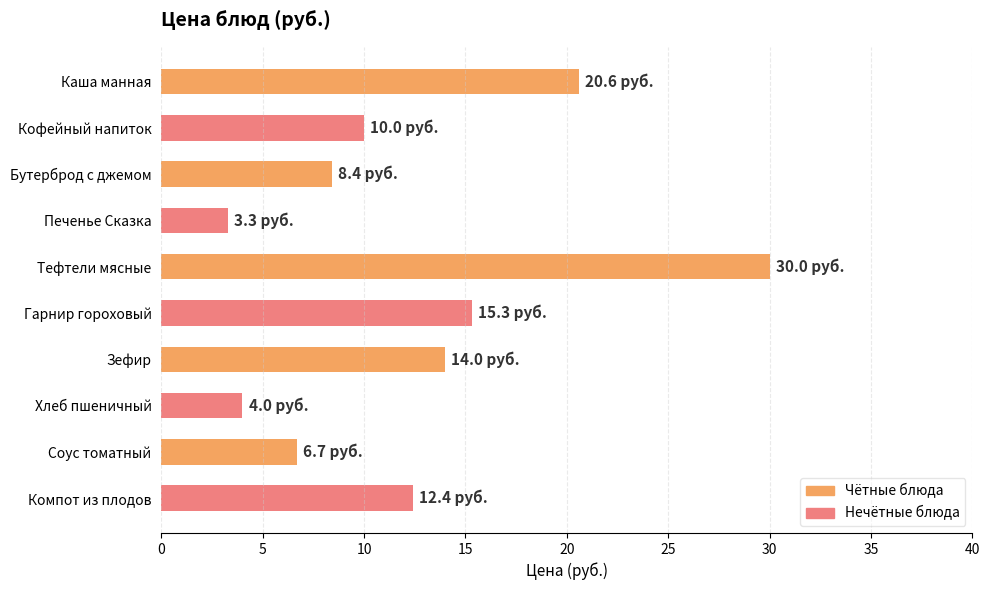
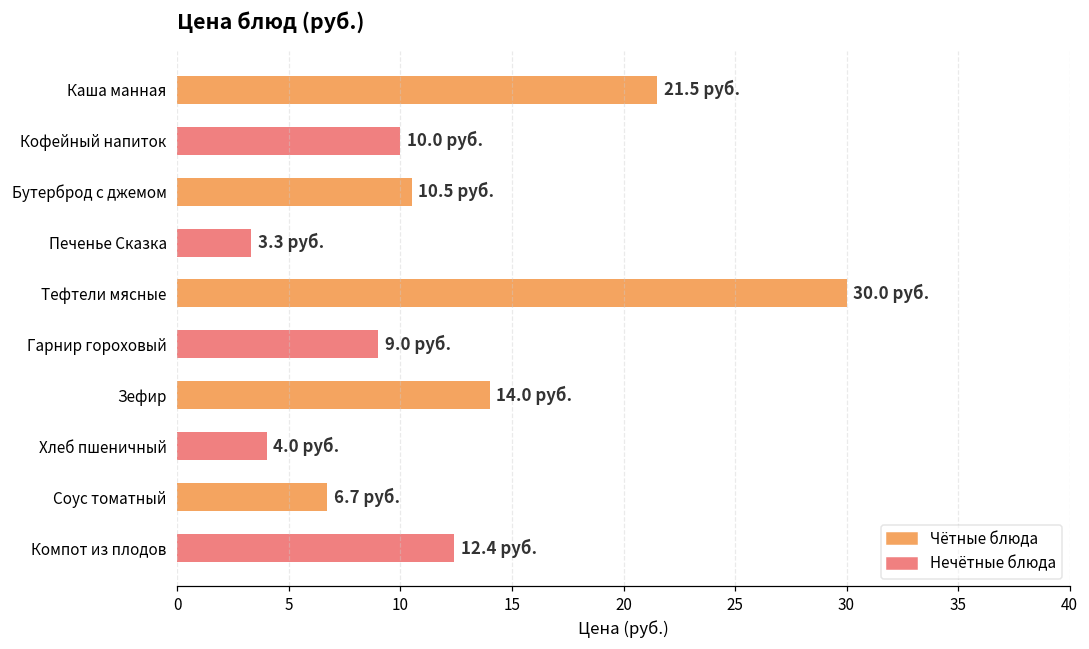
Каша манная: 20.6 -> 21.5
Бутерброд с джемом: 8.4 -> 10.5
Гарнир гороховый: 15.3 -> 9.0
